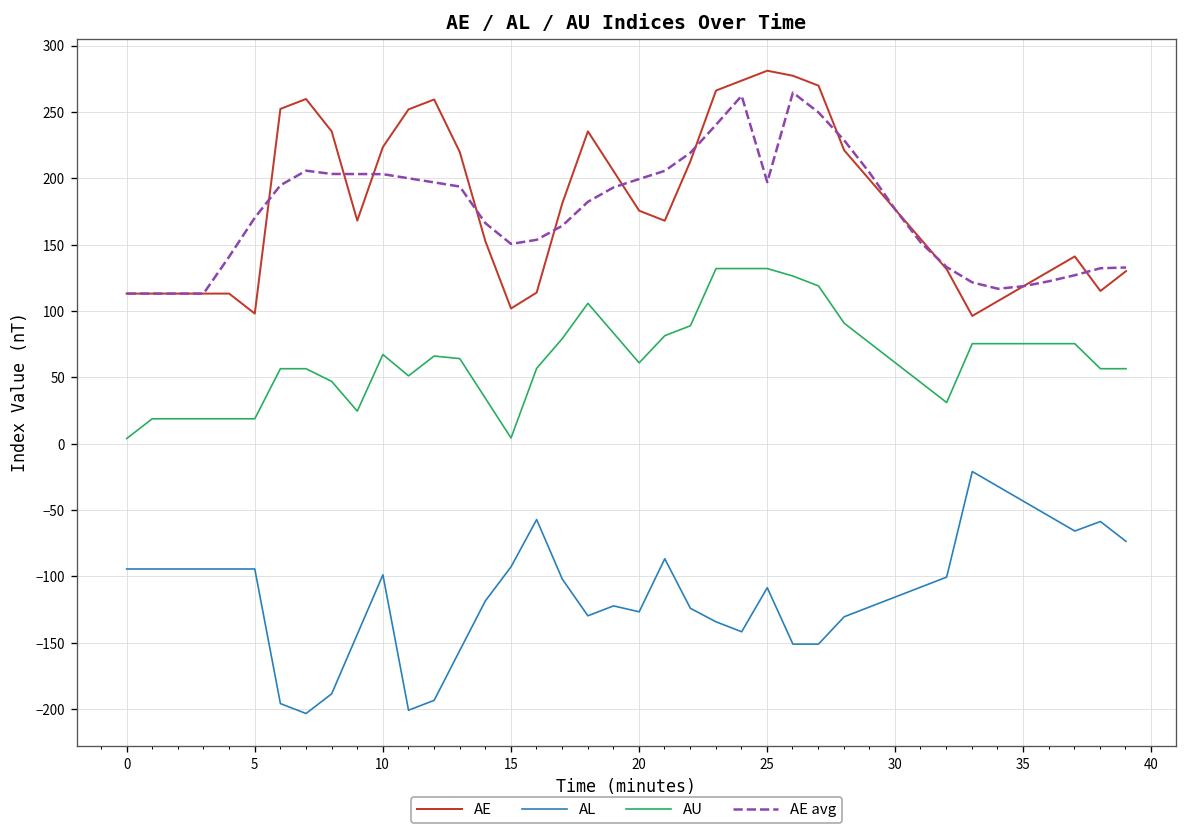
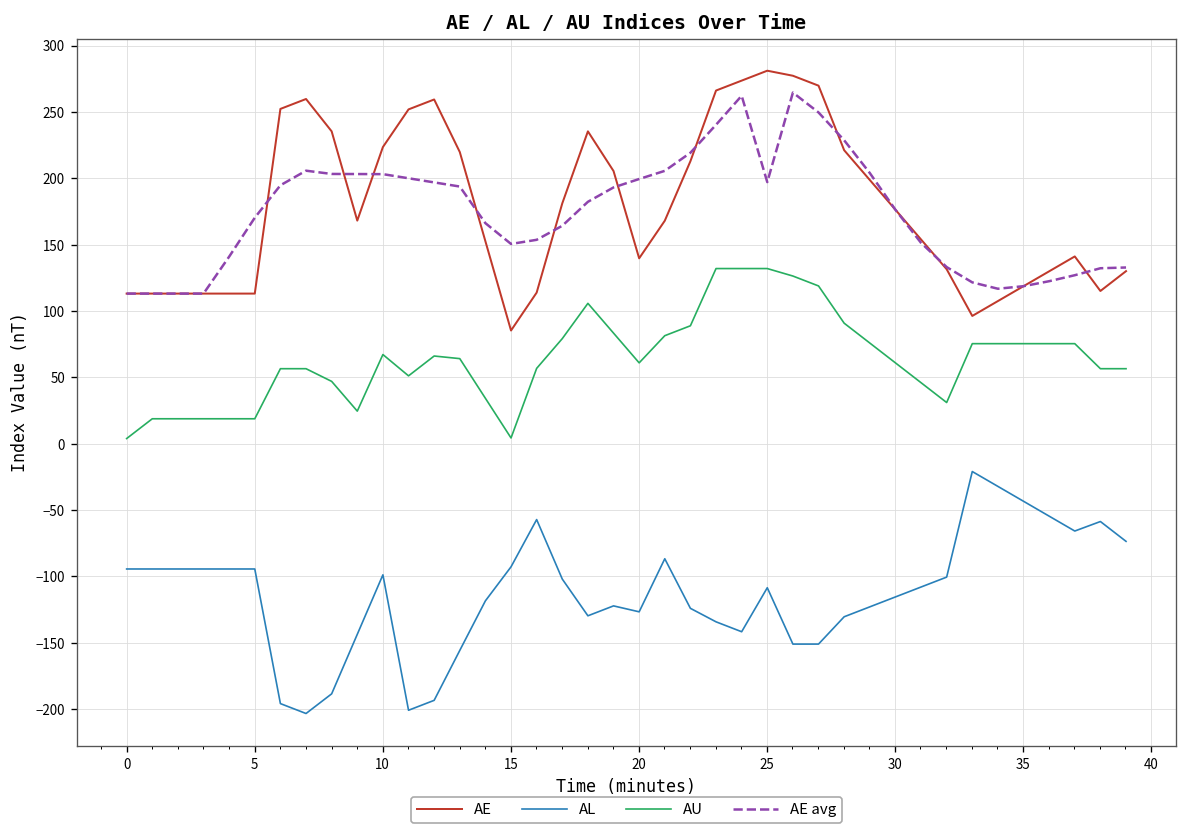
AE, 5: 98 -> 113
AE, 15: 102 -> 85
AE, 20: 176 -> 140
